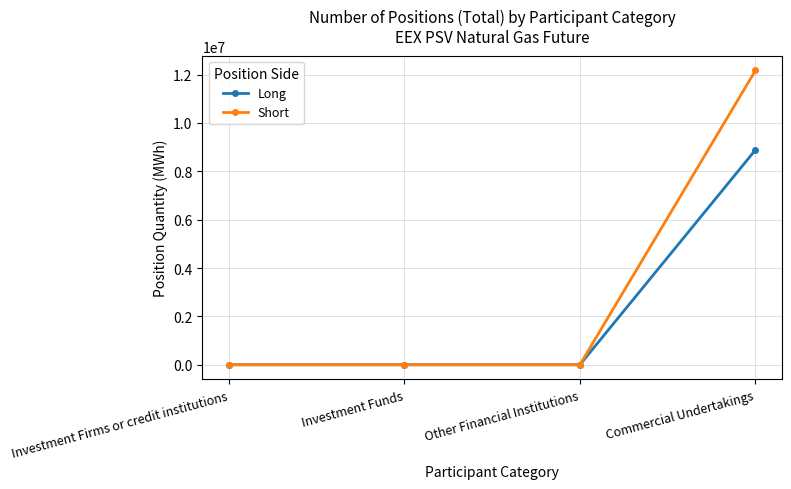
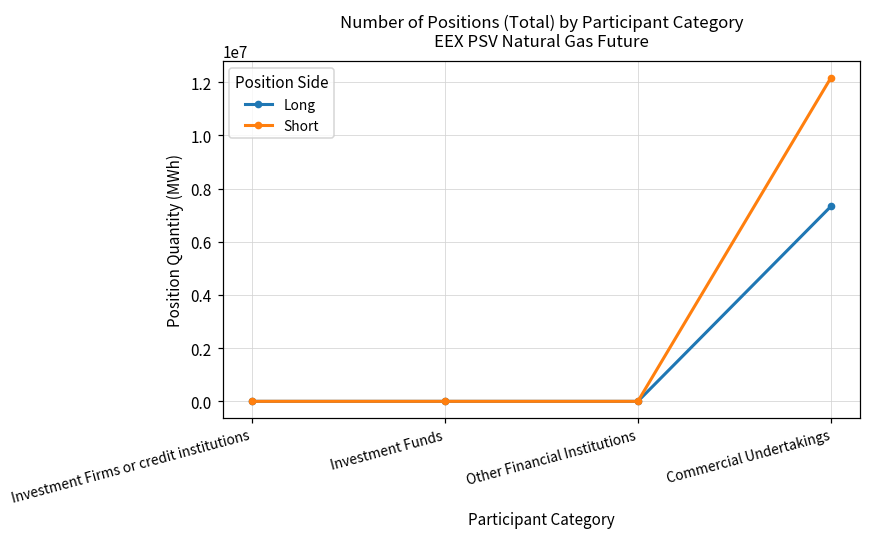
Long, Commercial Undertakings: 8900000 -> 7300000
